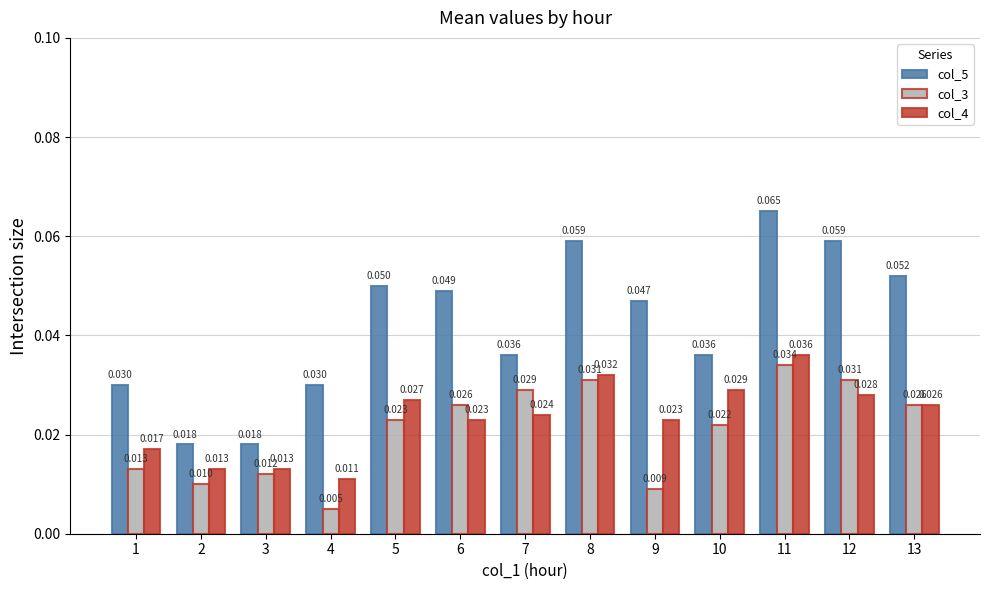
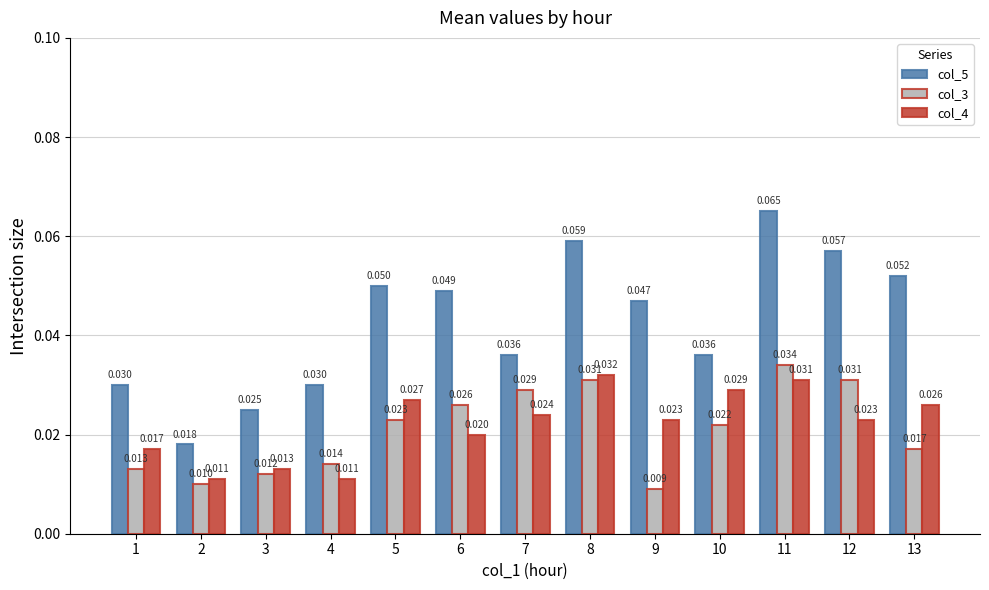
col_4, 2: 0.013 -> 0.011
col_5, 3: 0.018 -> 0.025
col_3, 4: 0.005 -> 0.014
col_4, 6: 0.023 -> 0.020
col_4, 11: 0.036 -> 0.031
col_5, 12: 0.059 -> 0.057
col_4, 12: 0.028 -> 0.023
col_3, 13: 0.026 -> 0.017
